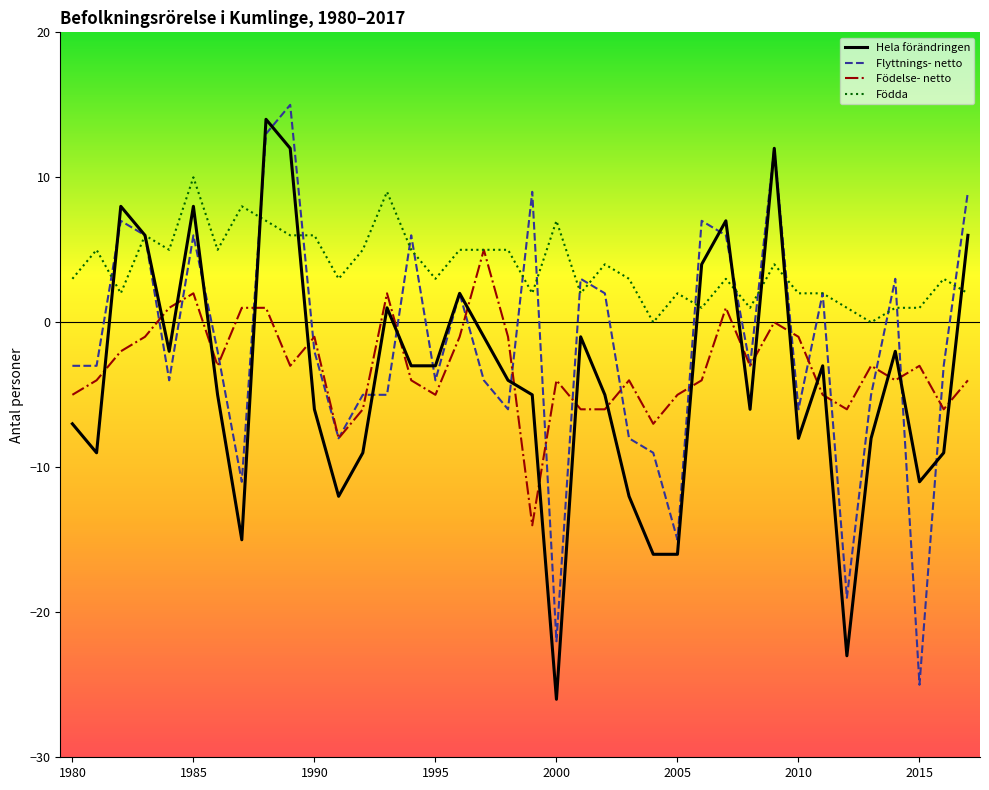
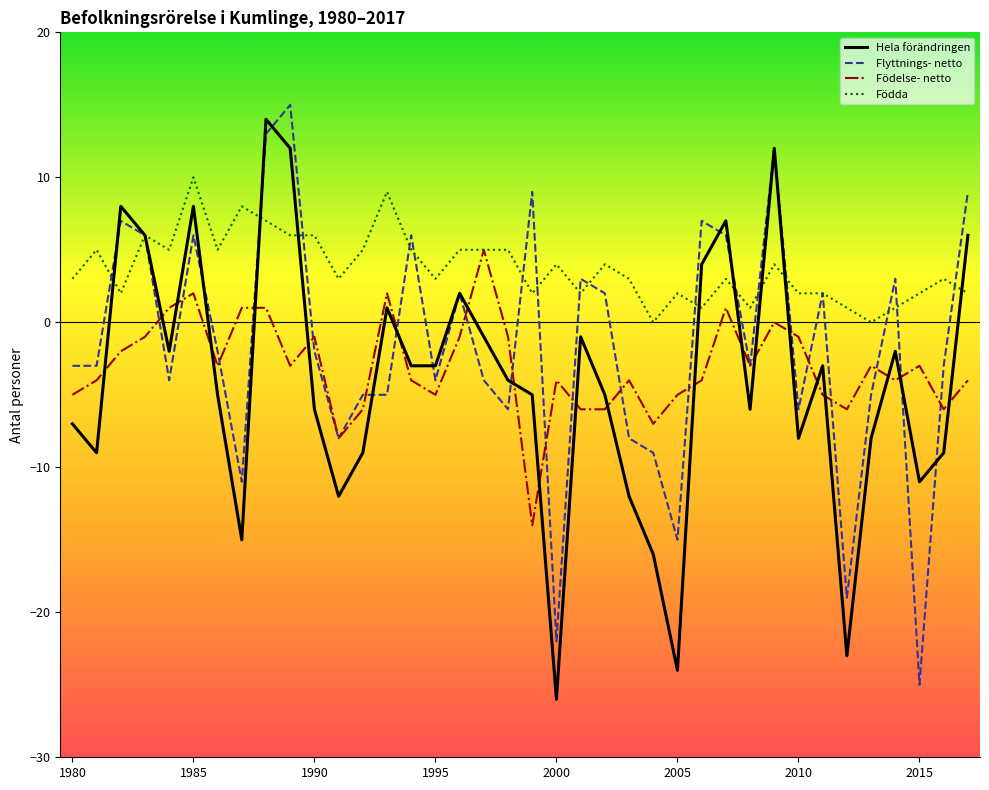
Födda, 2000: 7 -> 4
Hela förändringen, 2005: -16 -> -24
Födda, 2015: 1 -> 2
